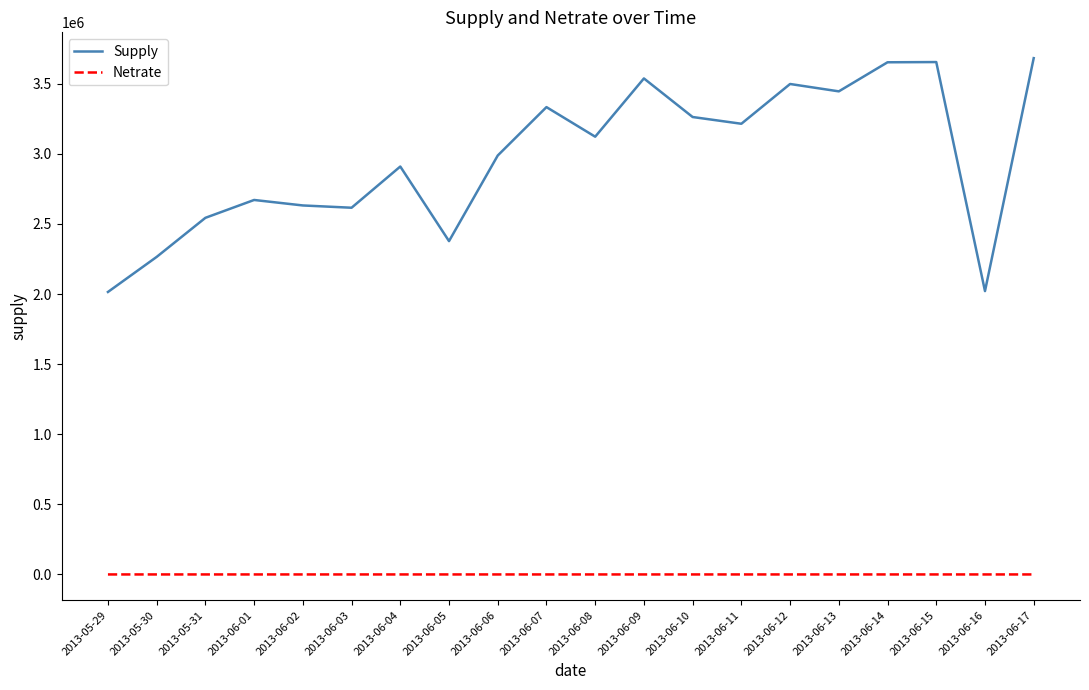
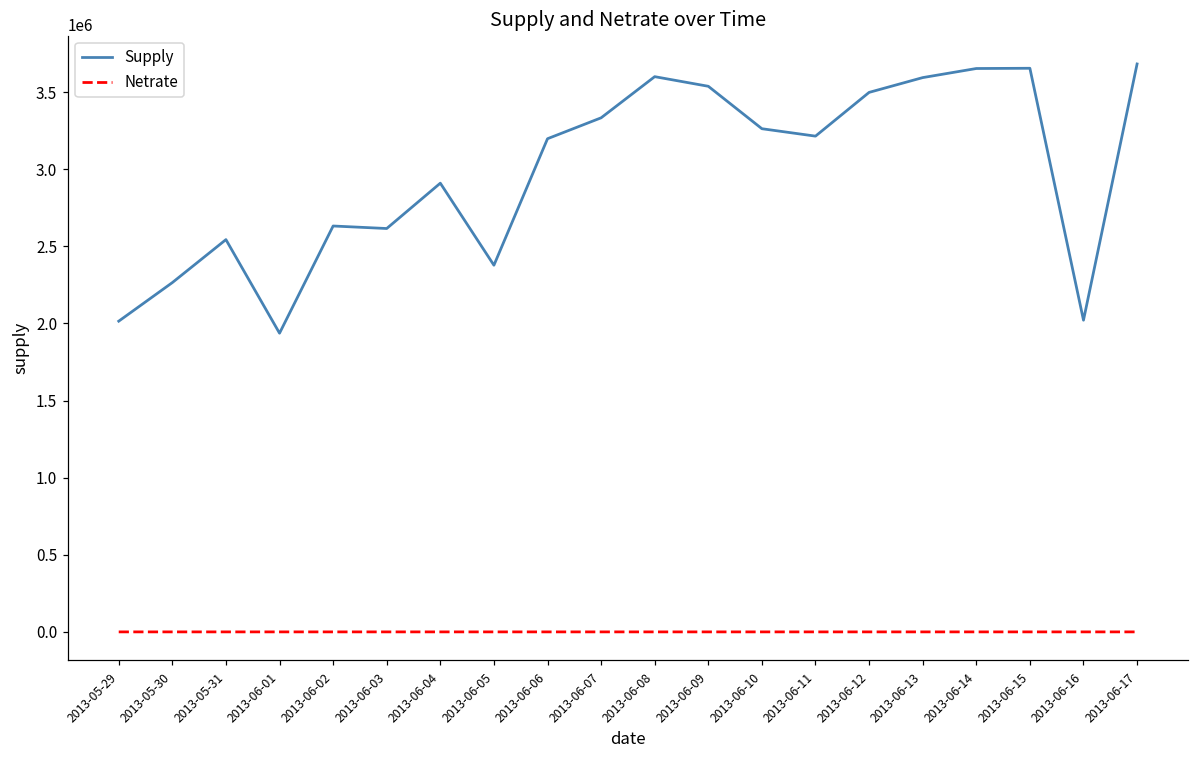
Supply, 2013-06-01: 2670000 -> 1940000
Supply, 2013-06-06: 2990000 -> 3200000
Supply, 2013-06-08: 3120000 -> 3600000
Supply, 2013-06-13: 3450000 -> 3590000
